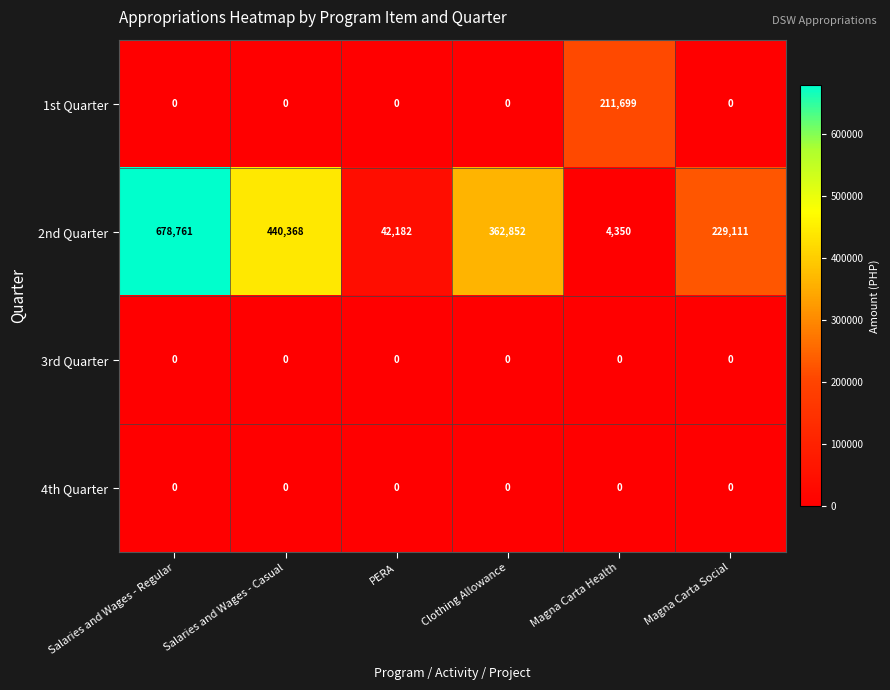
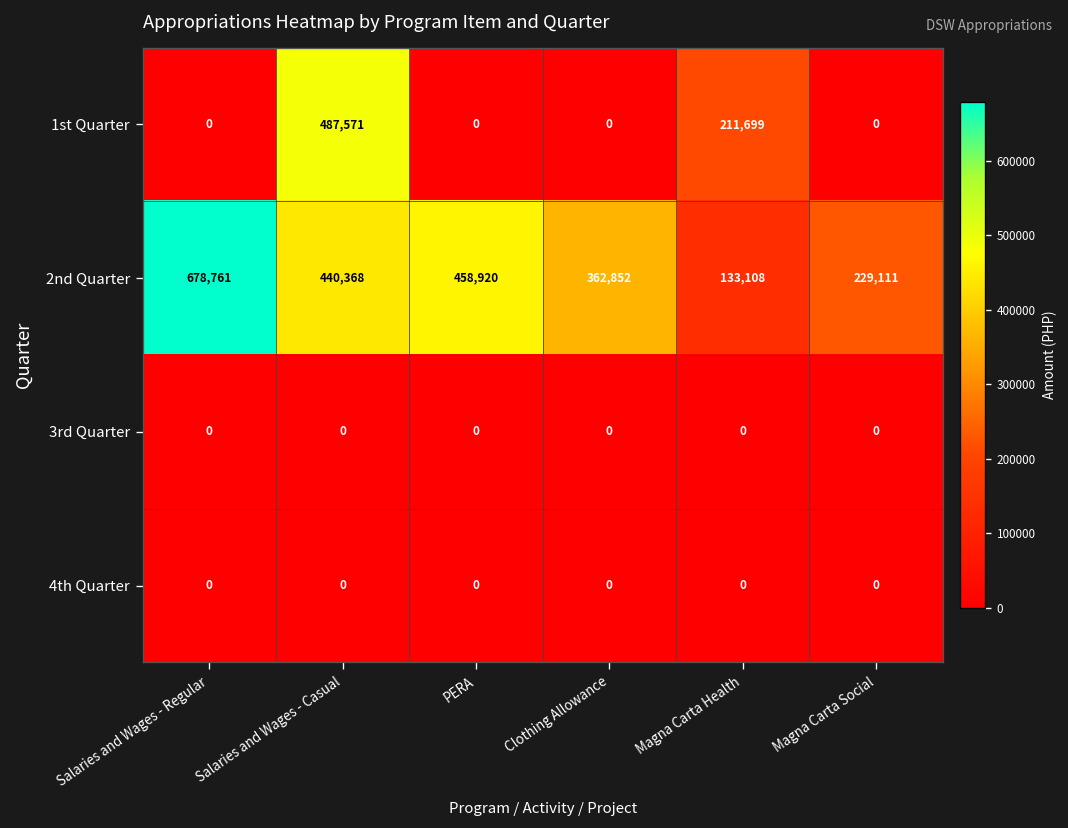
1st Quarter, Salaries and Wages - Casual: 0 -> 487,571
2nd Quarter, PERA: 42,182 -> 458,920
2nd Quarter, Magna Carta Health: 4,350 -> 133,108
